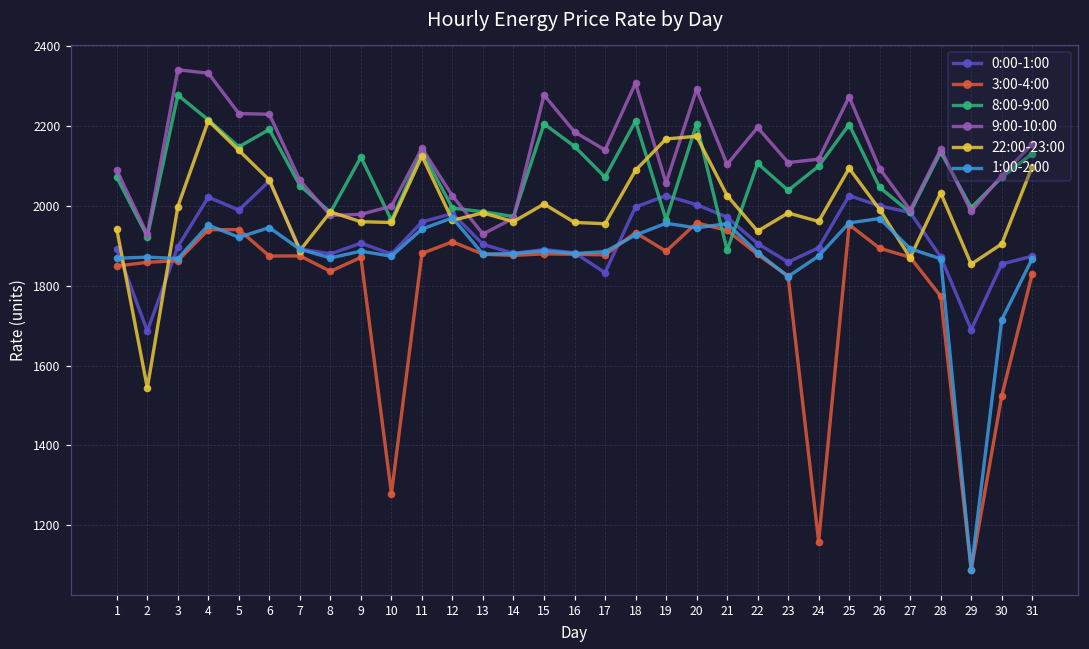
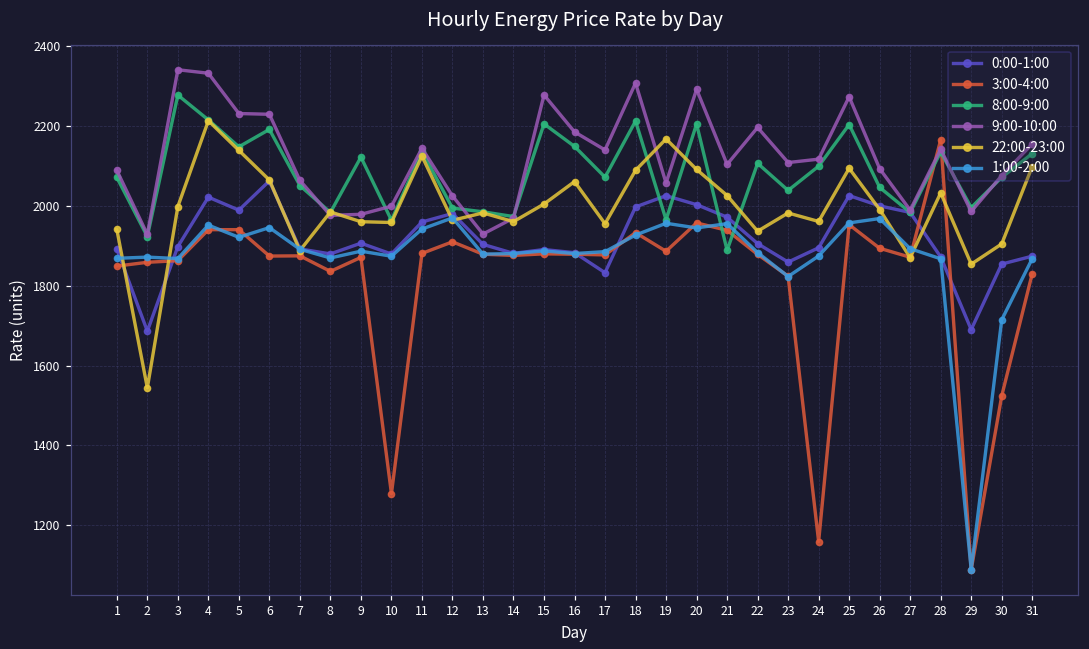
22:00-23:00, 16: 1960 -> 2060
22:00-23:00, 20: 2170 -> 2090
3:00-4:00, 28: 1770 -> 2160
